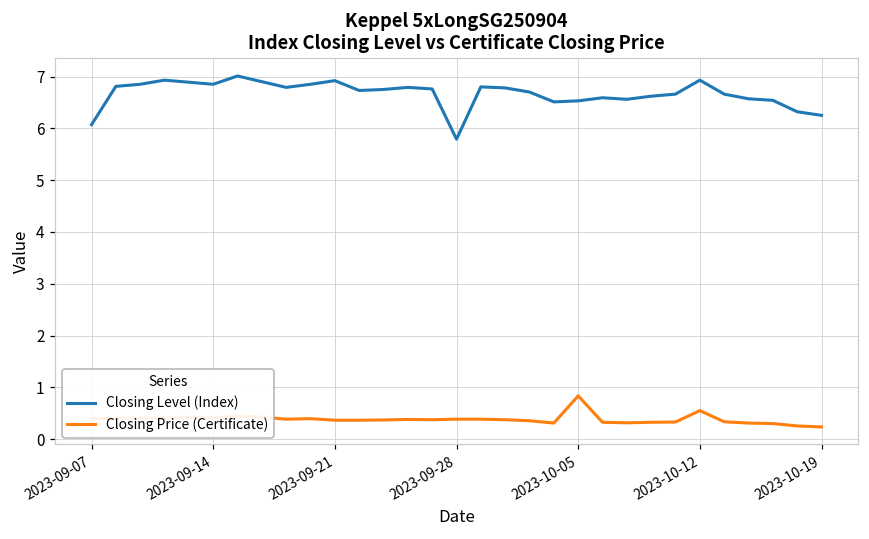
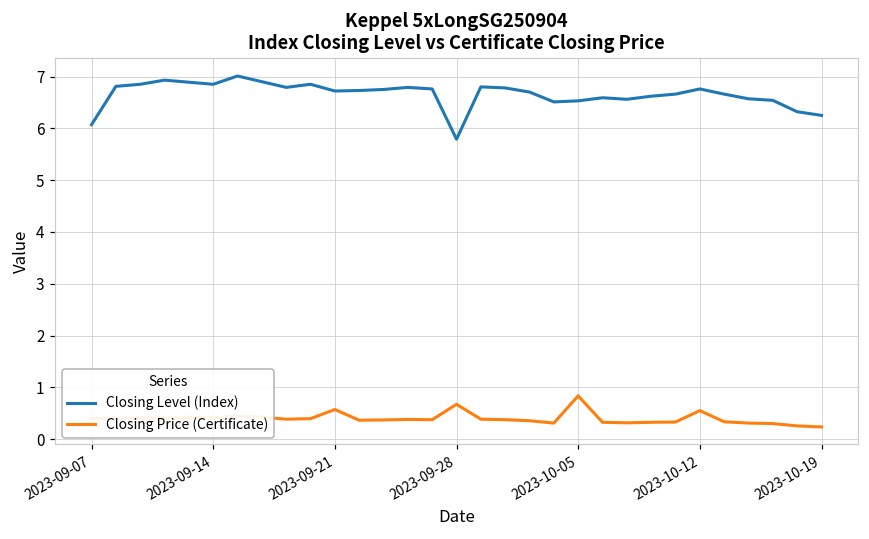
Closing Level (Index), 2023-09-21: 6.9 -> 6.7
Closing Price (Certificate), 2023-09-21: 0.4 -> 0.6
Closing Price (Certificate), 2023-09-28: 0.4 -> 0.7
Closing Level (Index), 2023-10-12: 6.9 -> 6.8
